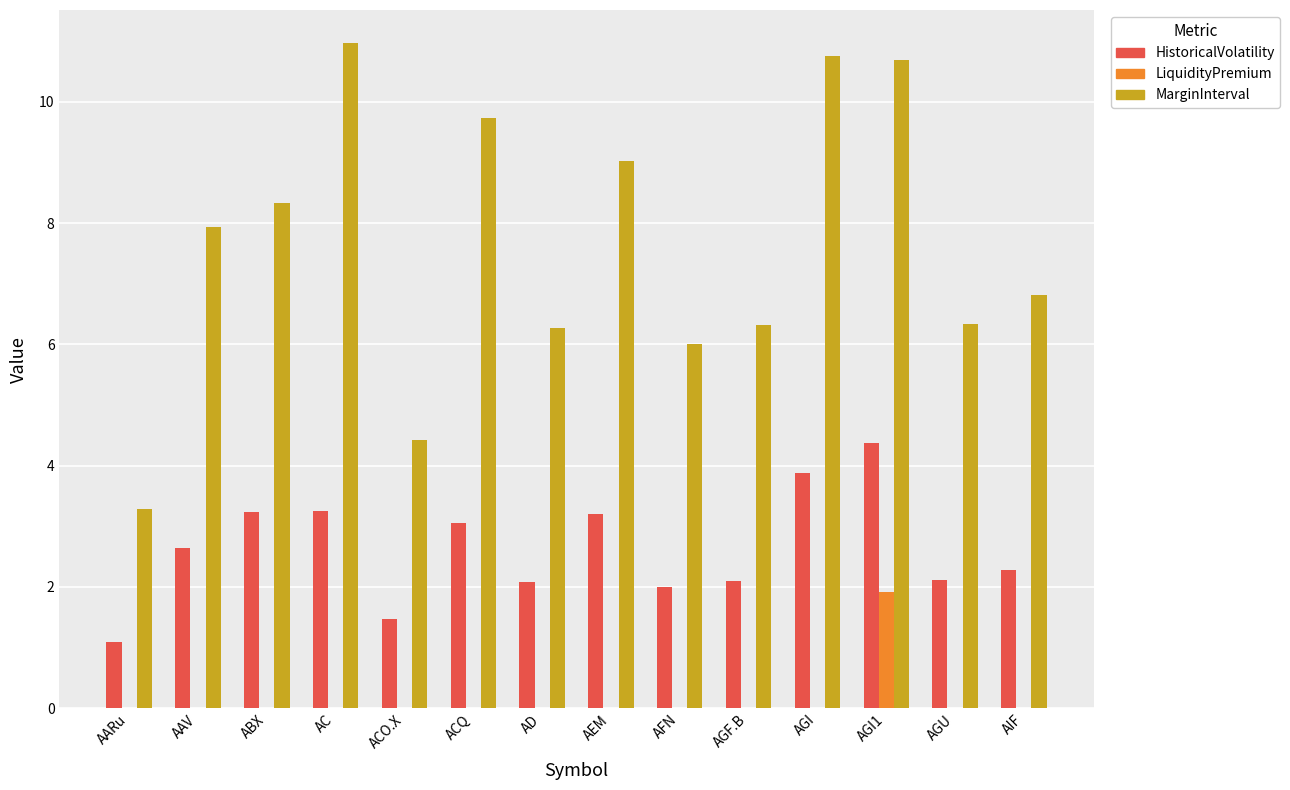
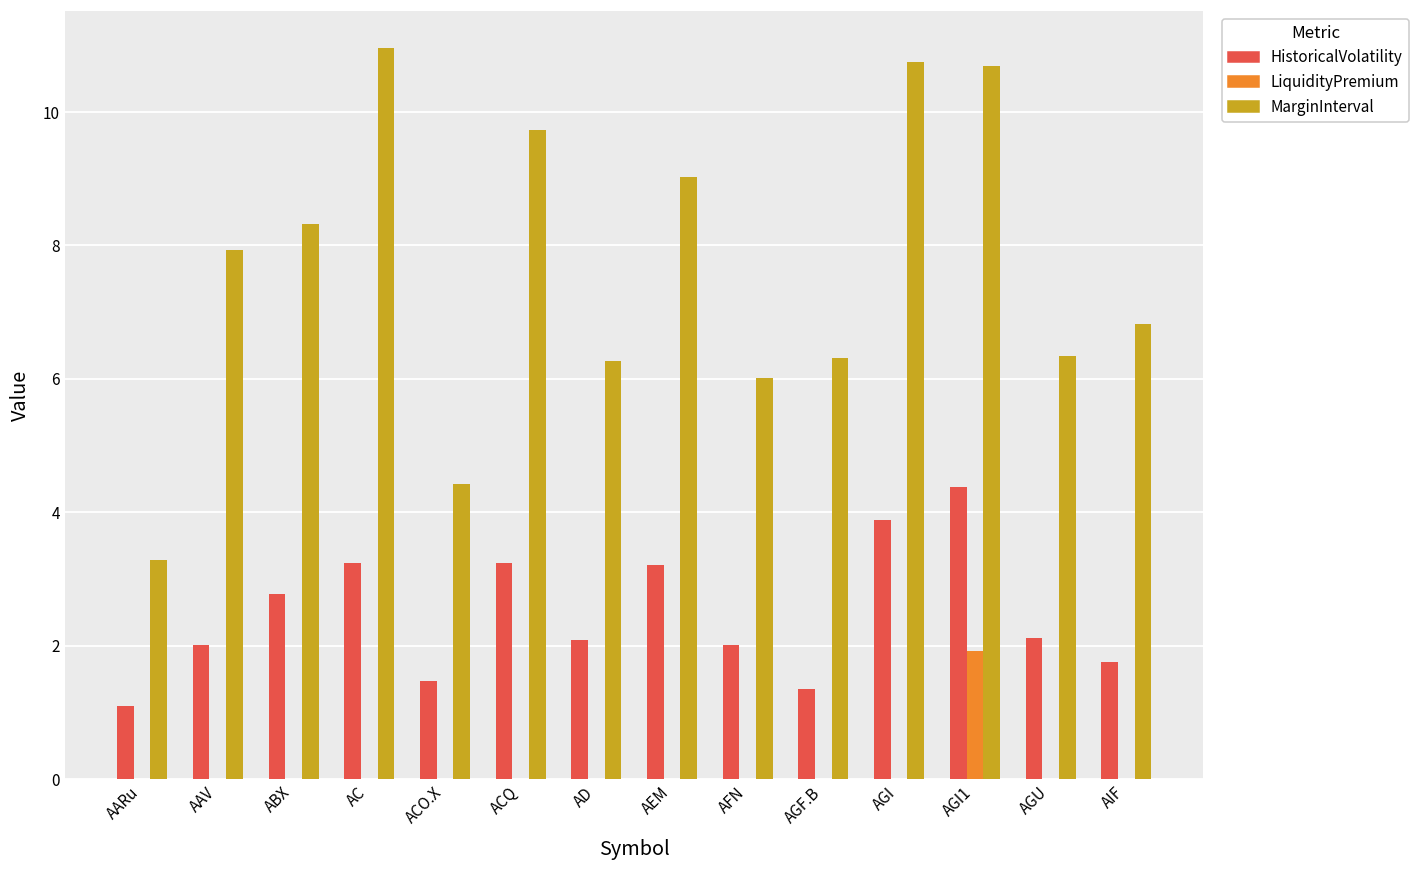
HistoricalVolatility, AAV: 2.6 -> 2.0
HistoricalVolatility, ABX: 3.2 -> 2.8
HistoricalVolatility, ACQ: 3.1 -> 3.2
HistoricalVolatility, AGF.B: 2.1 -> 1.4
HistoricalVolatility, AIF: 2.3 -> 1.8
